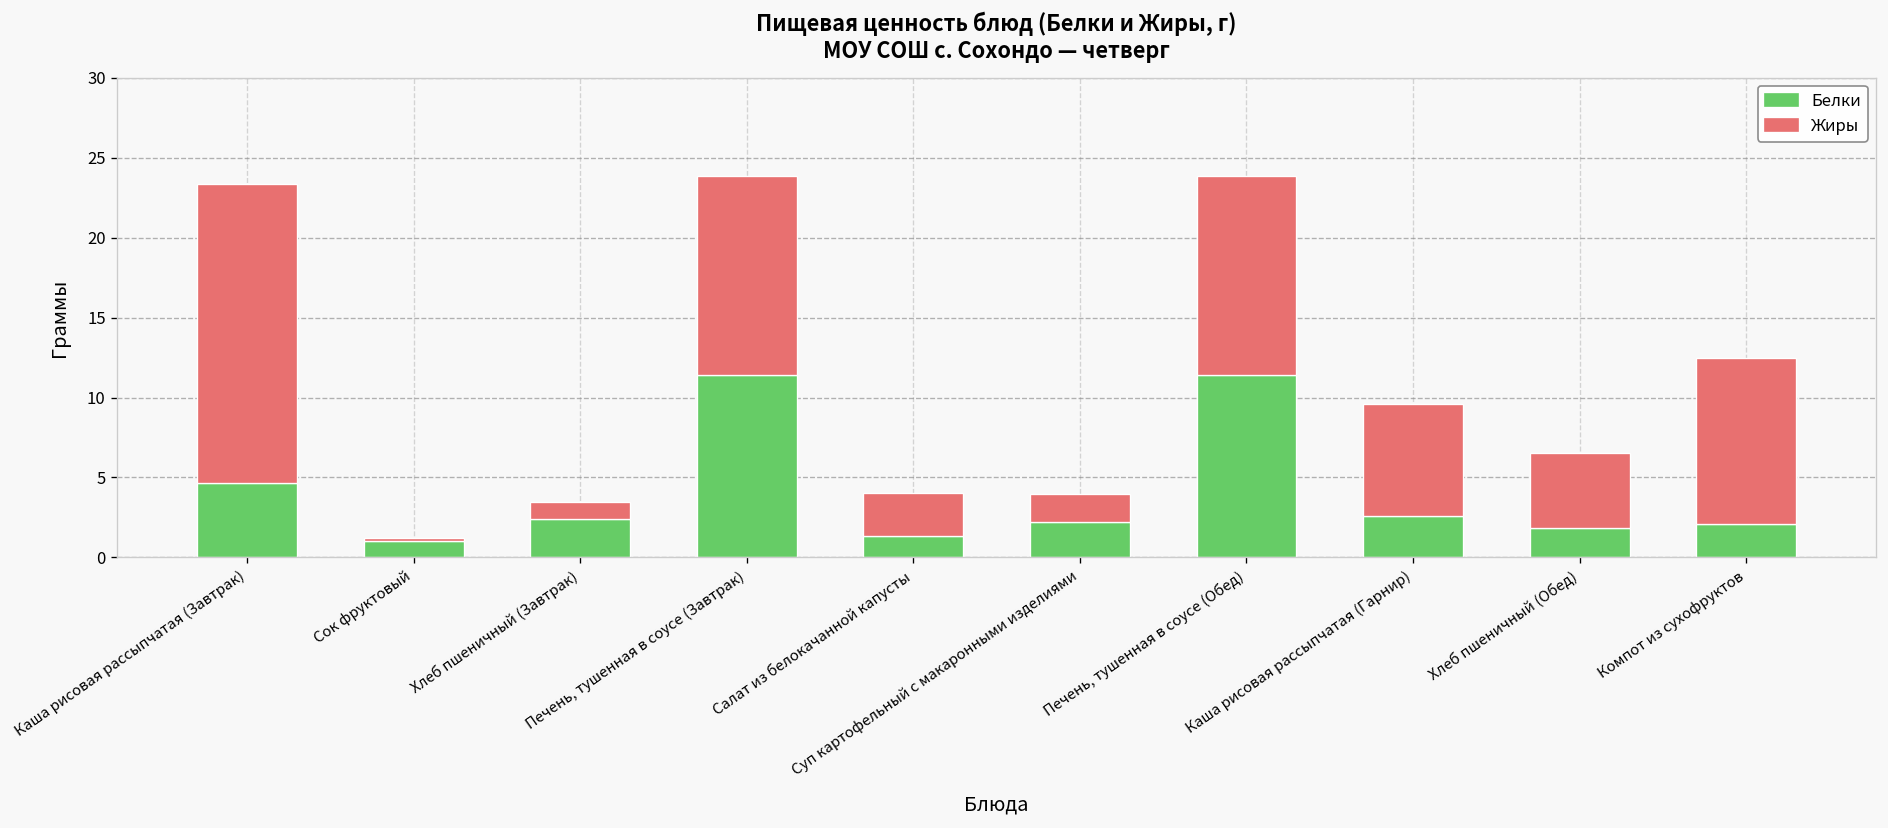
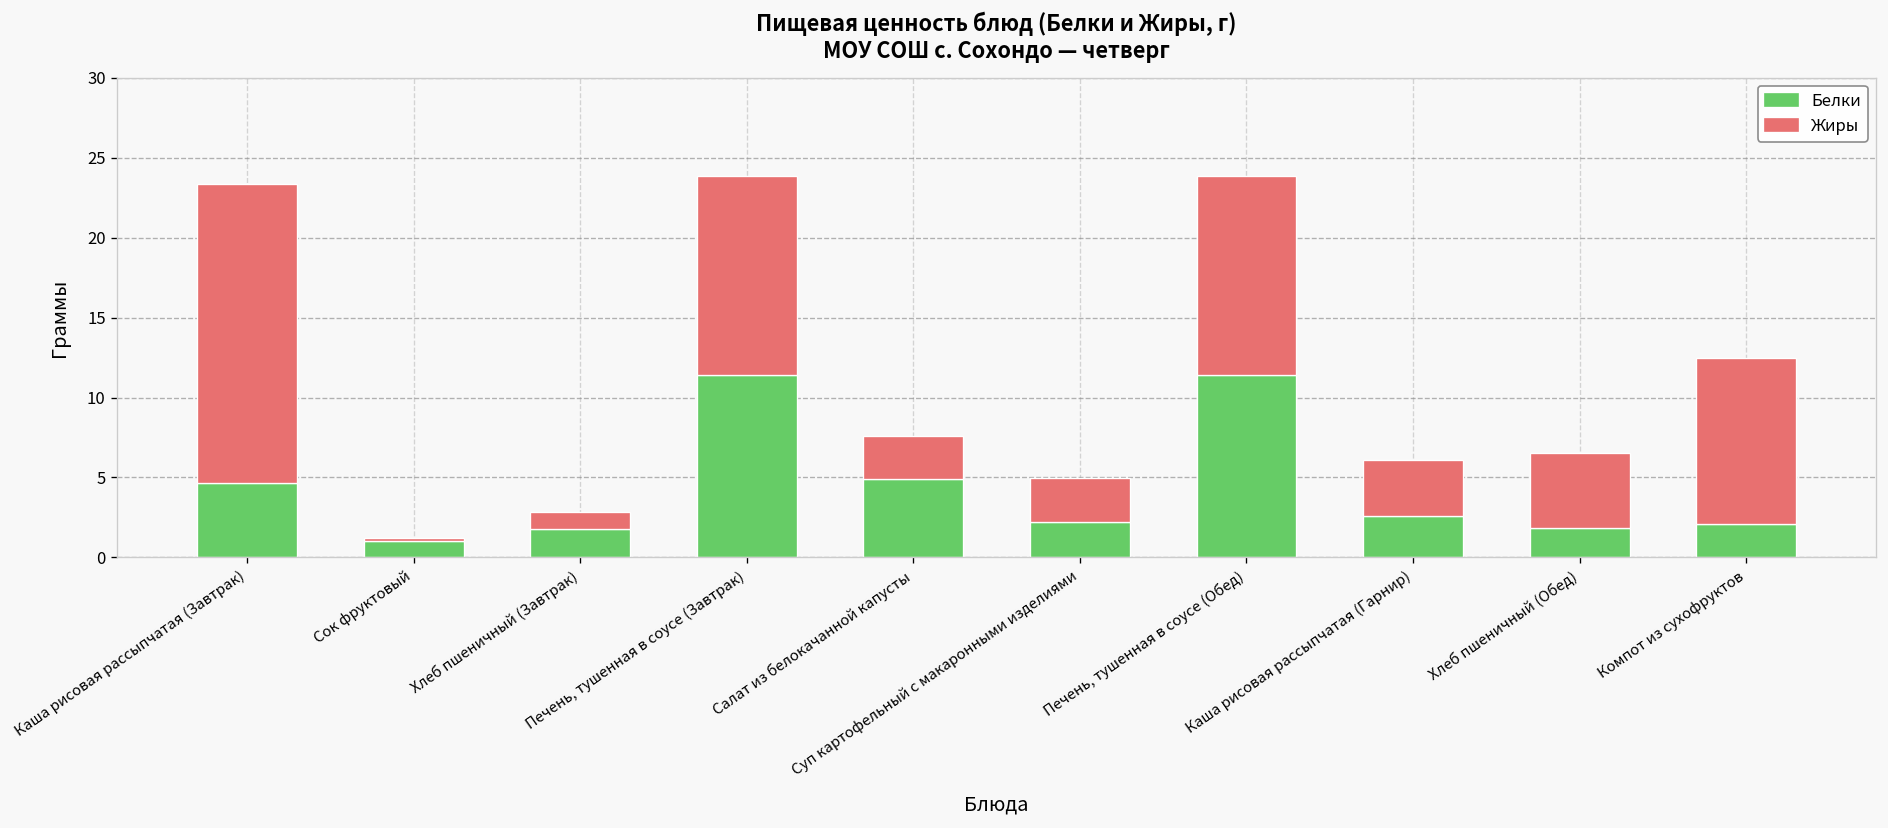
Белки, Хлеб пшеничный (Завтрак): 2.4 -> 1.8
Белки, Салат из белокачанной капусты: 1.3 -> 4.9
Жиры, Суп картофельный с макаронными изделиями: 1.7 -> 2.7
Жиры, Каша рисовая рассыпчатая (Гарнир): 7.0 -> 3.5
